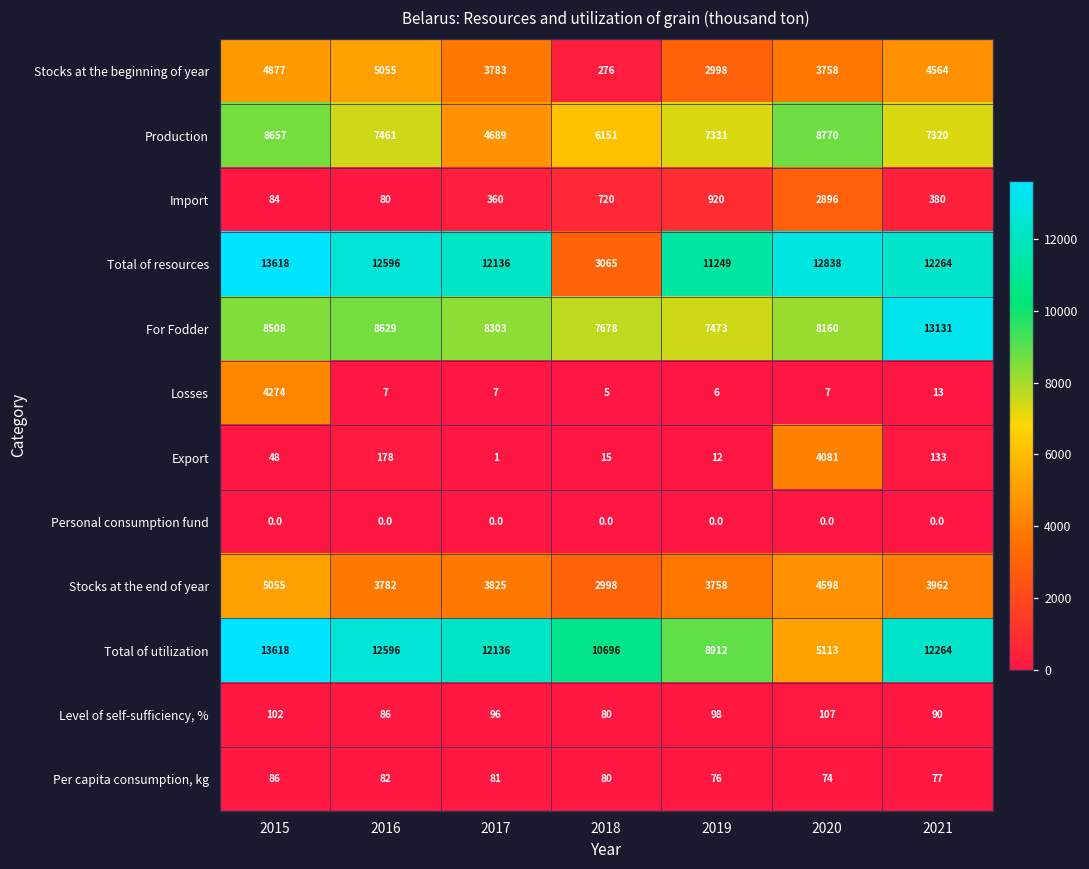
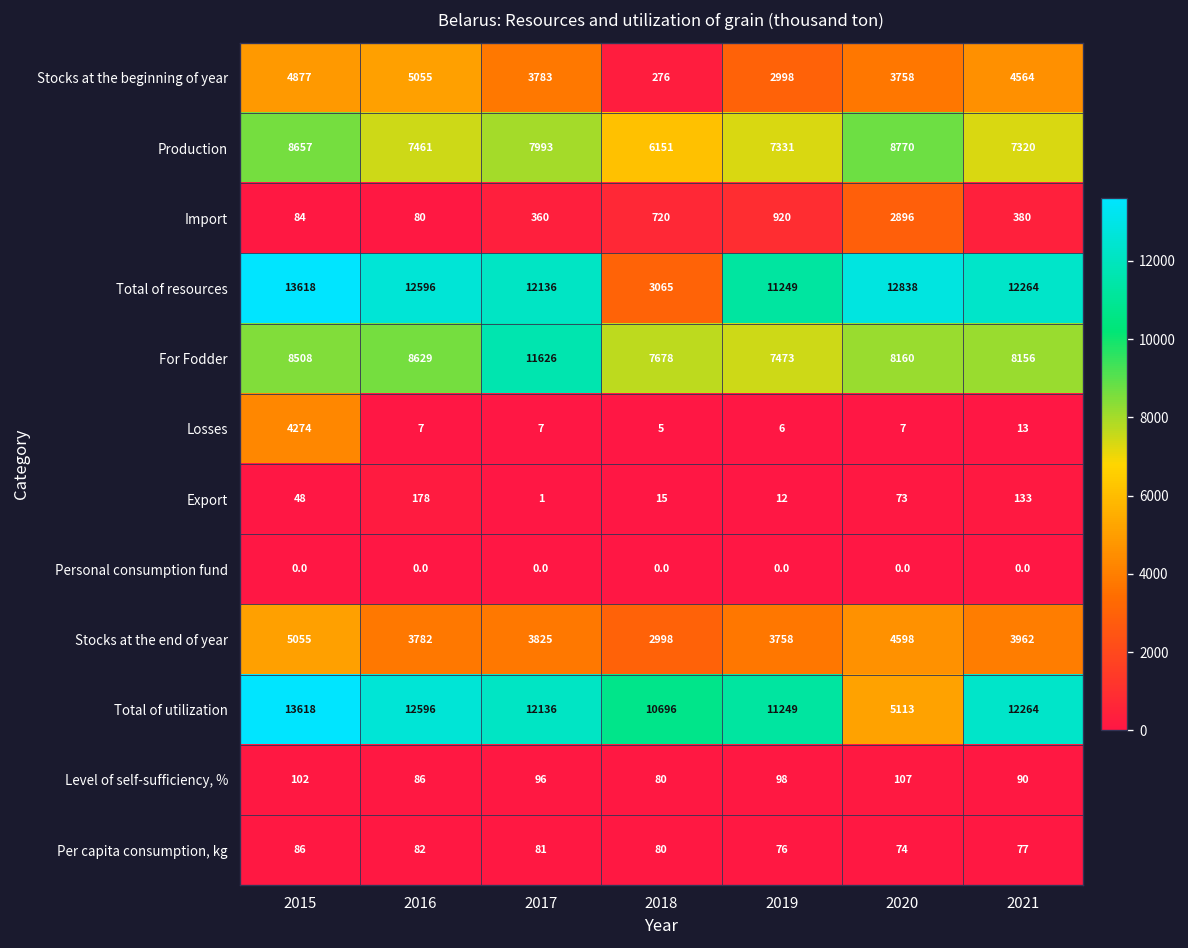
Production, 2017: 4689 -> 7993
For Fodder, 2017: 8303 -> 11626
For Fodder, 2021: 13131 -> 8156
Export, 2020: 4081 -> 73
Total of utilization, 2019: 8912 -> 11249
